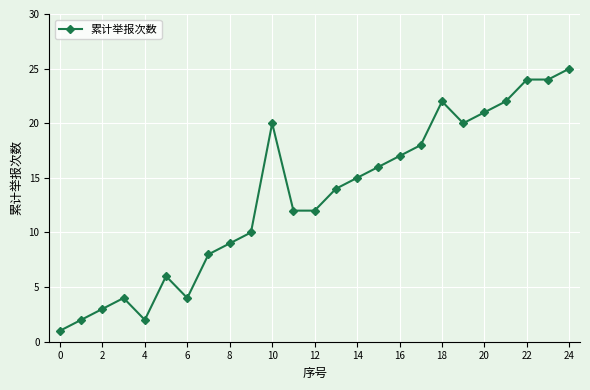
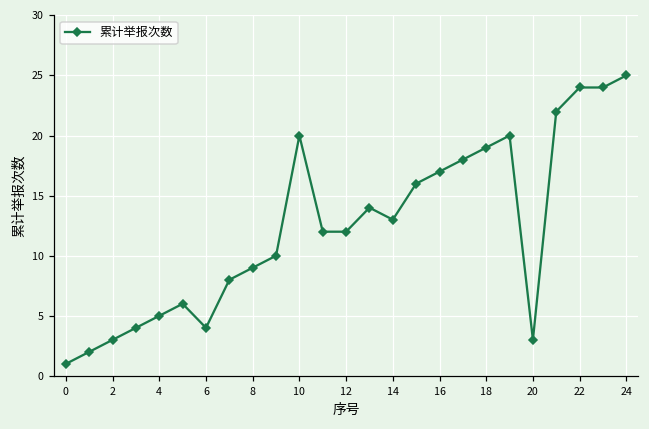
4: 2 -> 5
14: 15 -> 13
18: 22 -> 19
20: 21 -> 3
